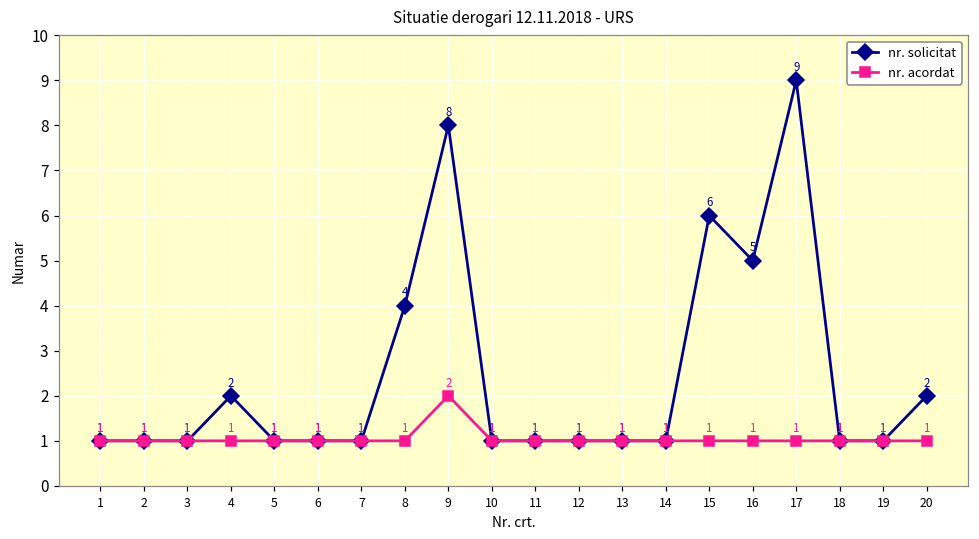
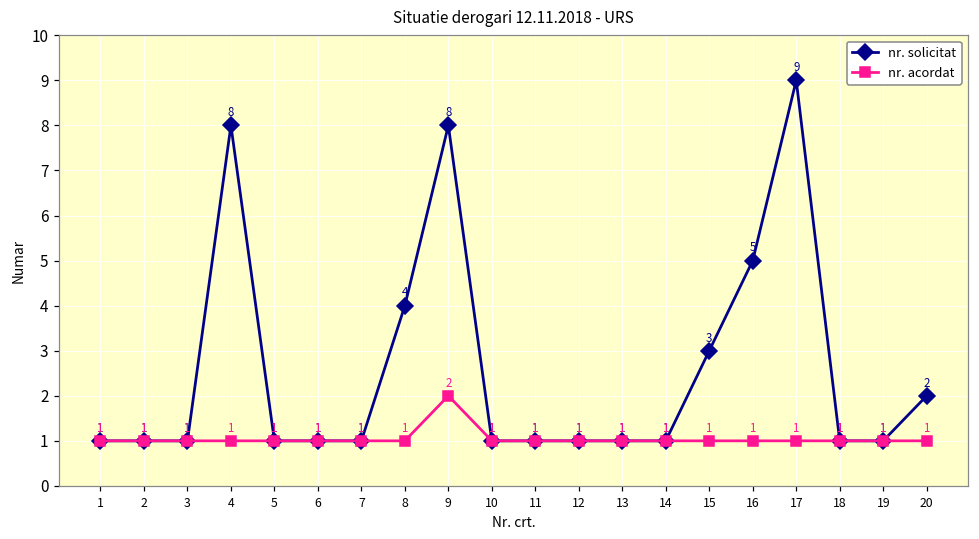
nr. solicitat, 4: 2 -> 8
nr. solicitat, 15: 6 -> 3
